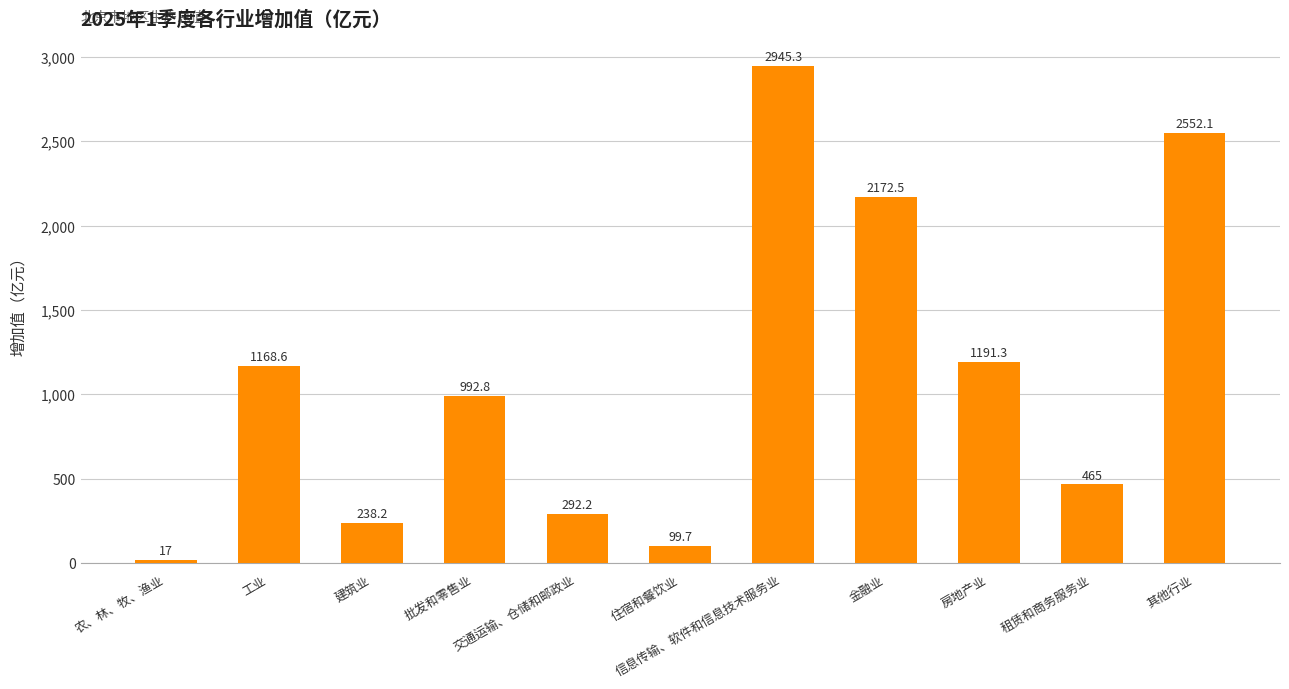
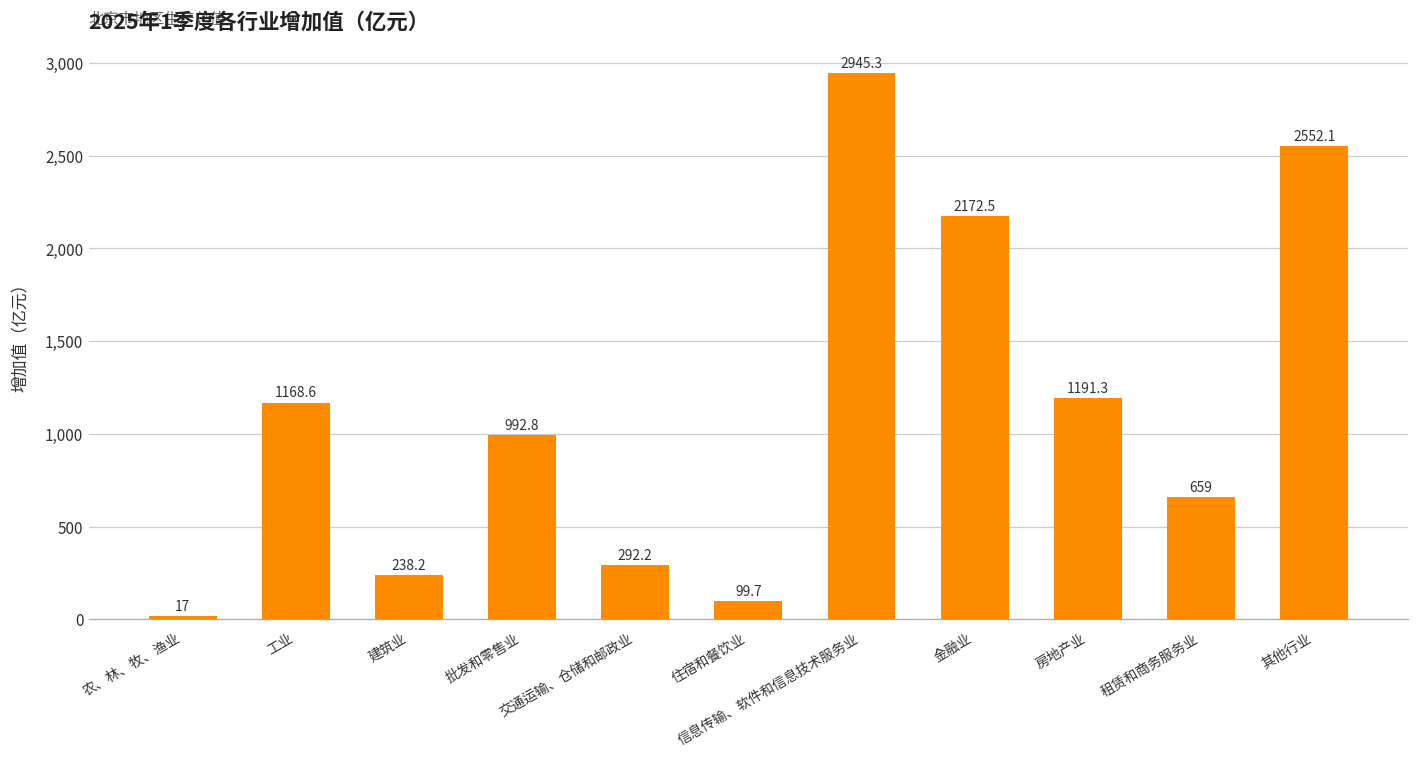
租赁和商务服务业: 465 -> 659
